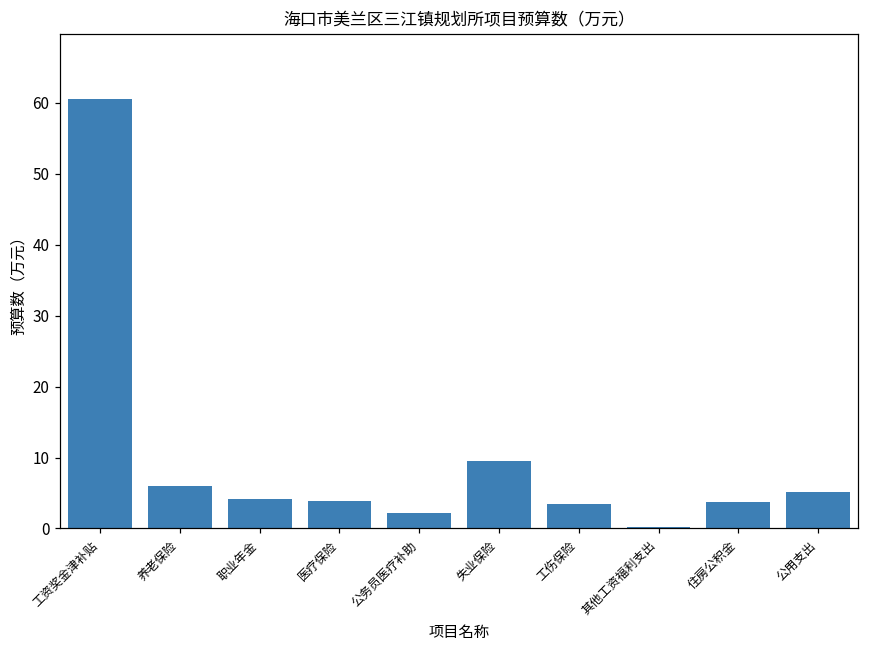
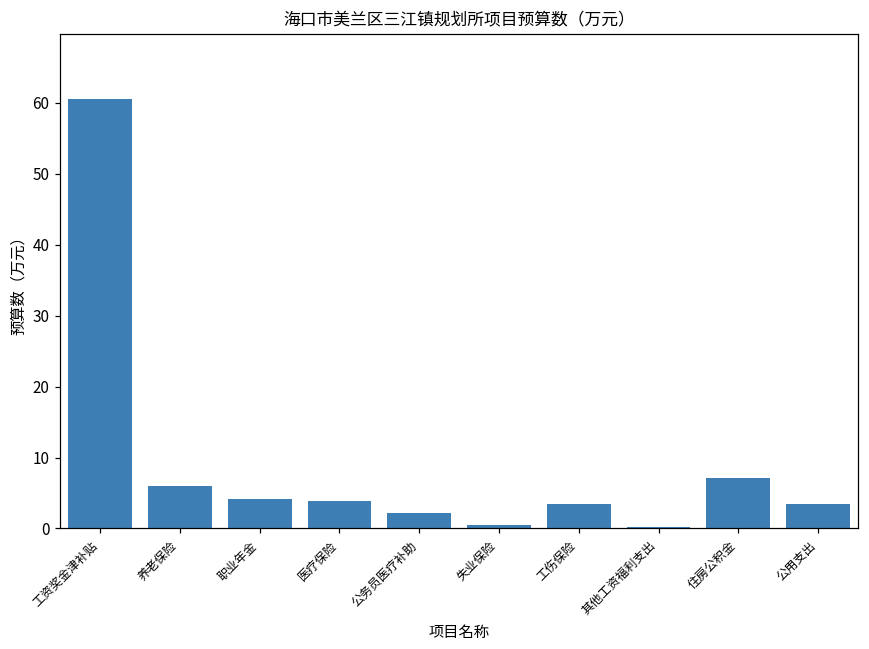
失业保险: 9 -> 0
住房公积金: 4 -> 7
公用支出: 5 -> 3
